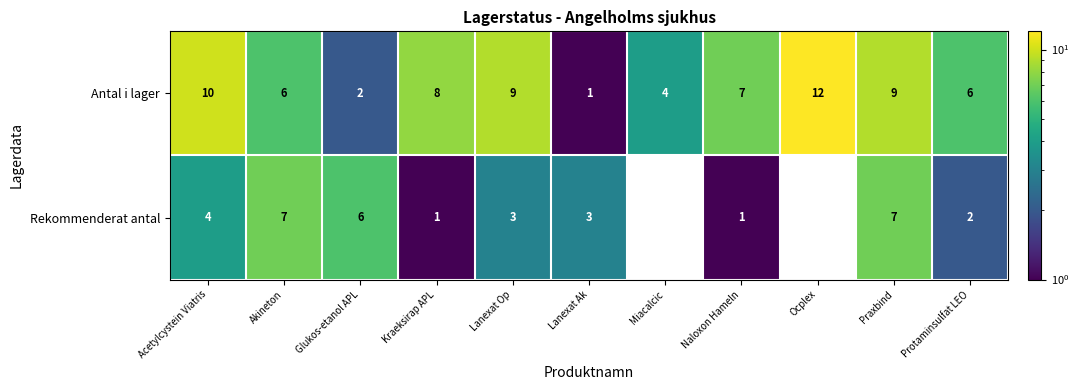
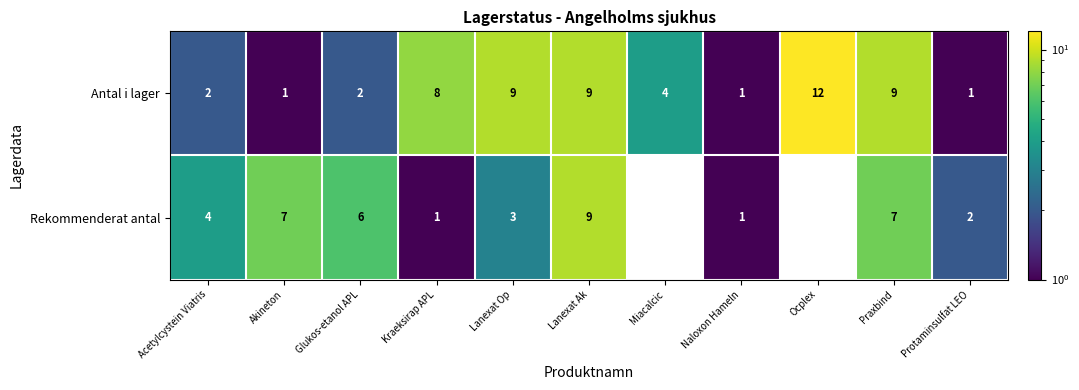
Antal i lager, Acetylcystein Viatris: 10 -> 2
Antal i lager, Akineton: 6 -> 1
Antal i lager, Lanexat Ak: 1 -> 9
Antal i lager, Naloxon Hameln: 7 -> 1
Antal i lager, Protaminsulfat LEO: 6 -> 1
Rekommenderat antal, Lanexat Ak: 3 -> 9
